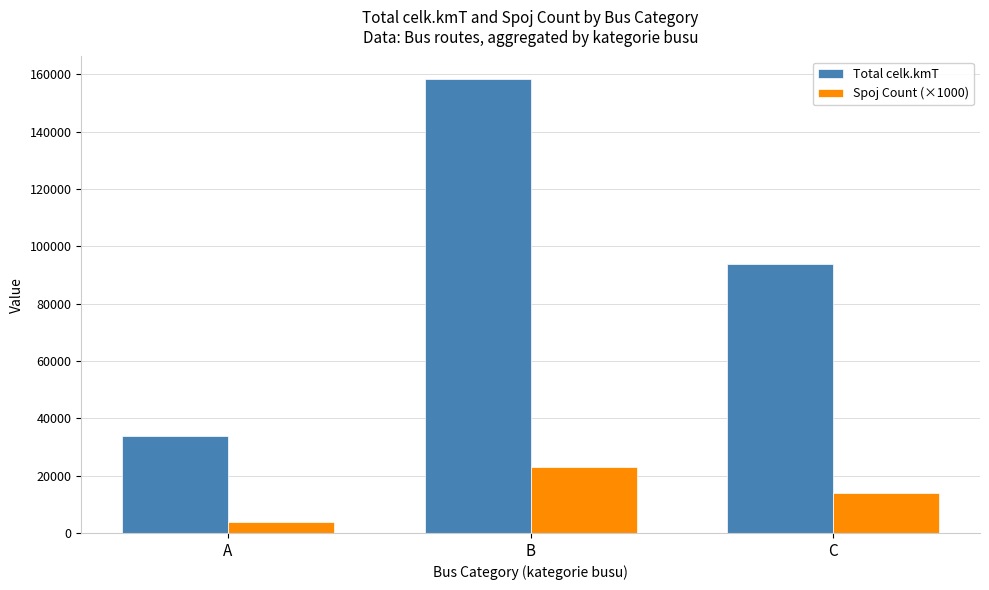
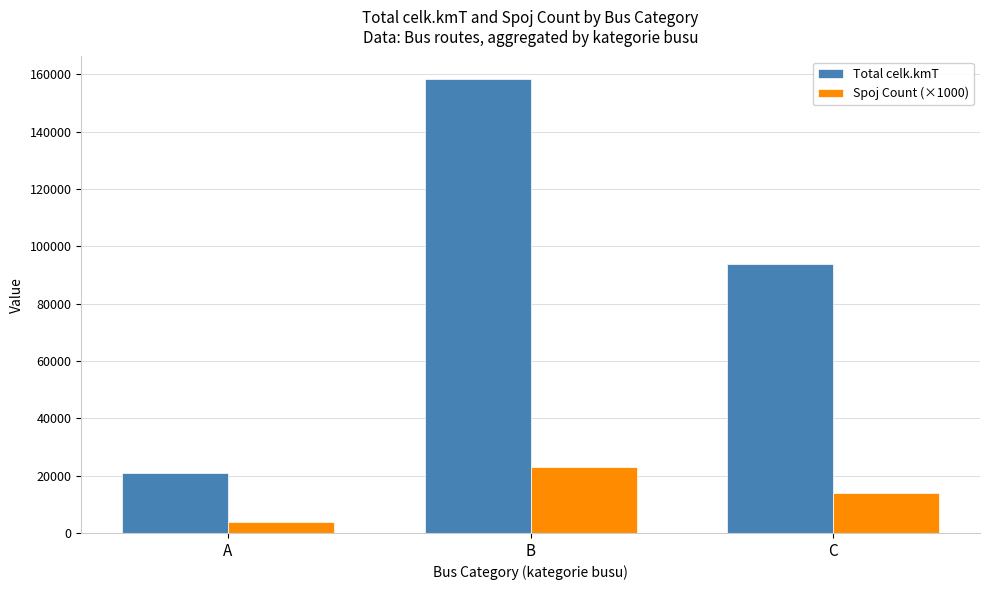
Total celk.kmT, A: 34000 -> 21000
